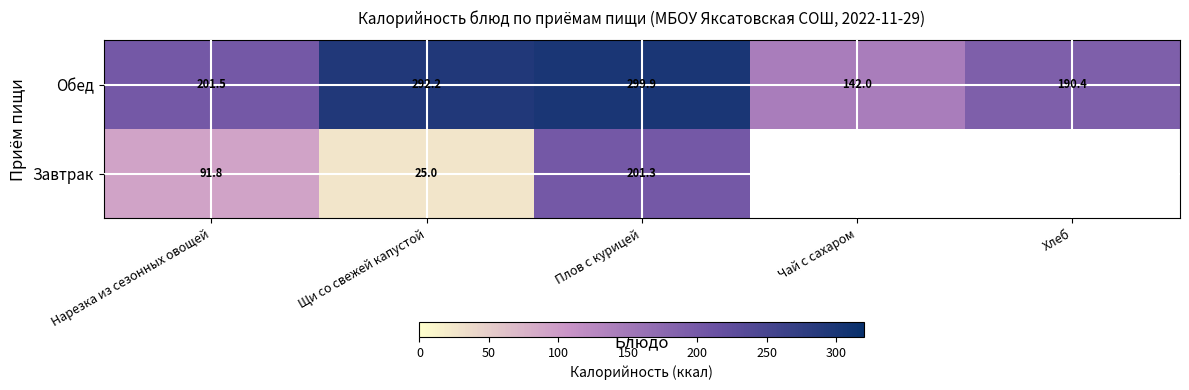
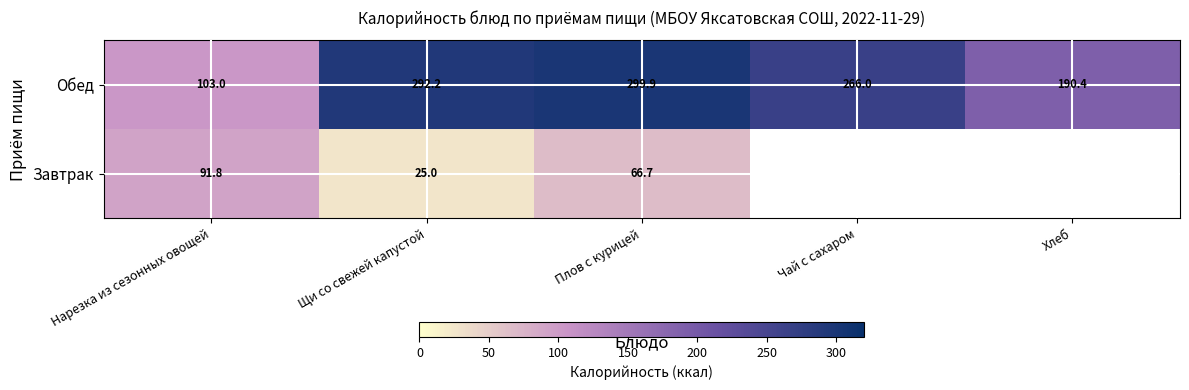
Обед, Нарезка из сезонных овощей: 201.5 -> 103.0
Обед, Чай с сахаром: 142.0 -> 266.0
Завтрак, Плов с курицей: 201.3 -> 66.7
